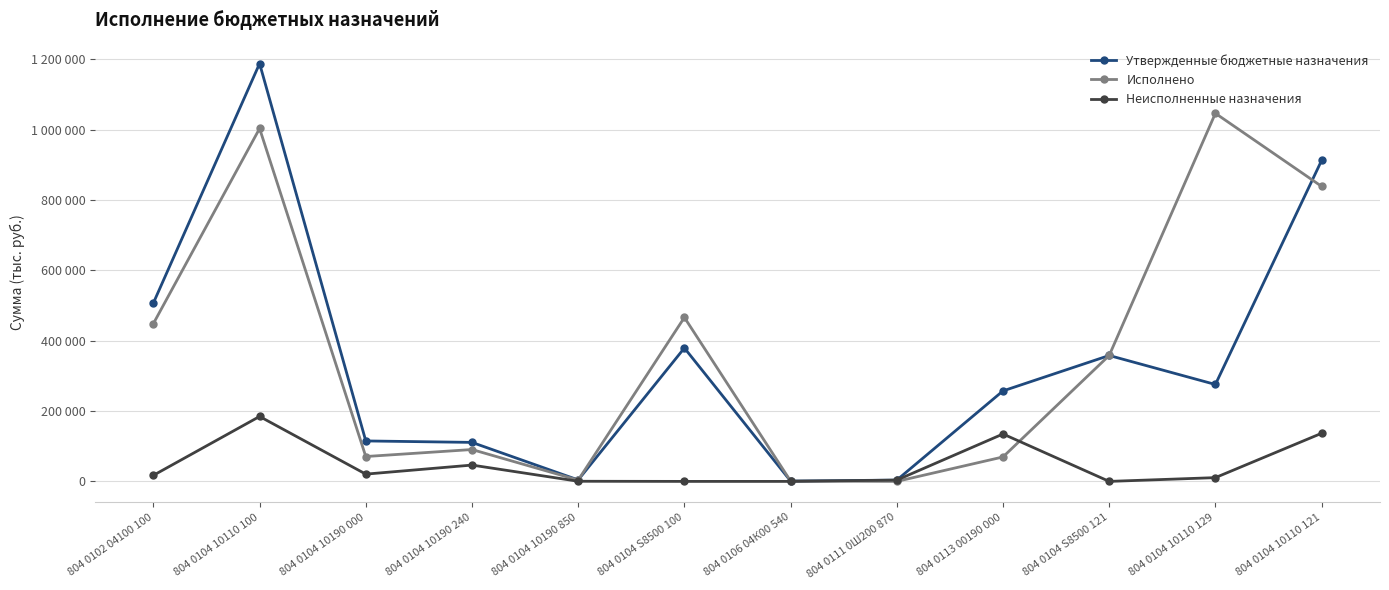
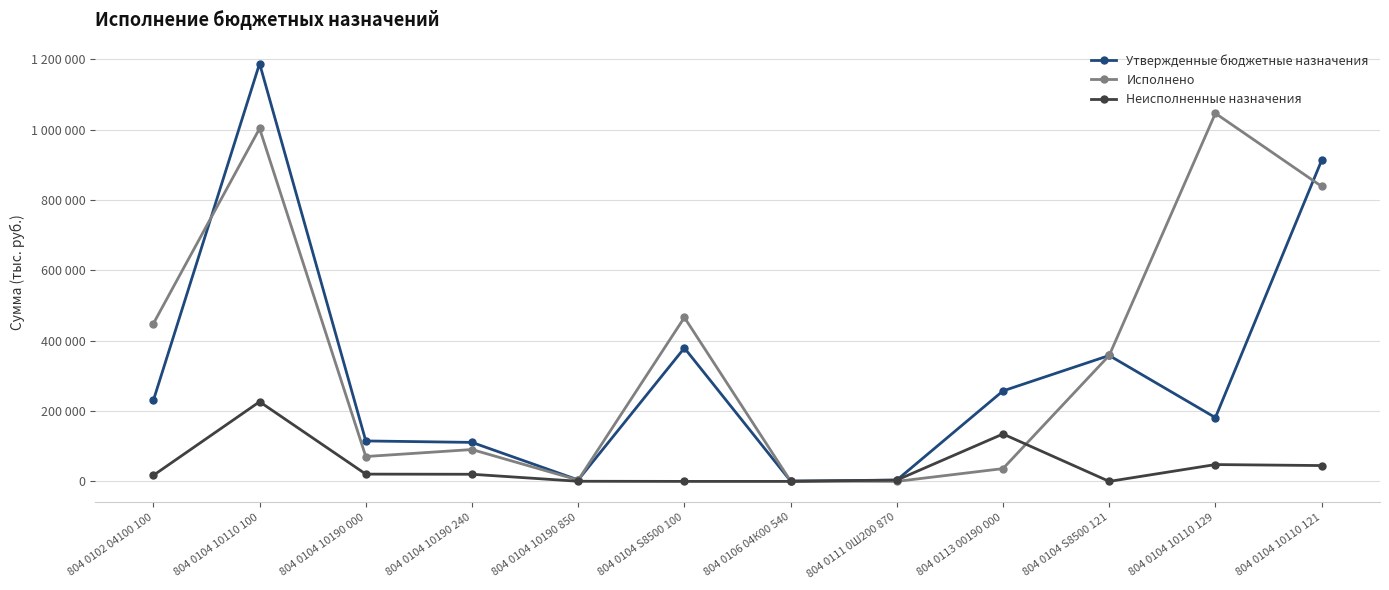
Утвержденные бюджетные назначения, 804 0102 04100 100: 510000 -> 230000
Неисполненные назначения, 804 0104 10110 100: 180000 -> 230000
Неисполненные назначения, 804 0104 10190 240: 50000 -> 20000
Исполнено, 804 0113 00190 000: 70000 -> 40000
Утвержденные бюджетные назначения, 804 0104 10110 129: 280000 -> 180000
Неисполненные назначения, 804 0104 10110 129: 10000 -> 50000
Неисполненные назначения, 804 0104 10110 121: 140000 -> 50000
